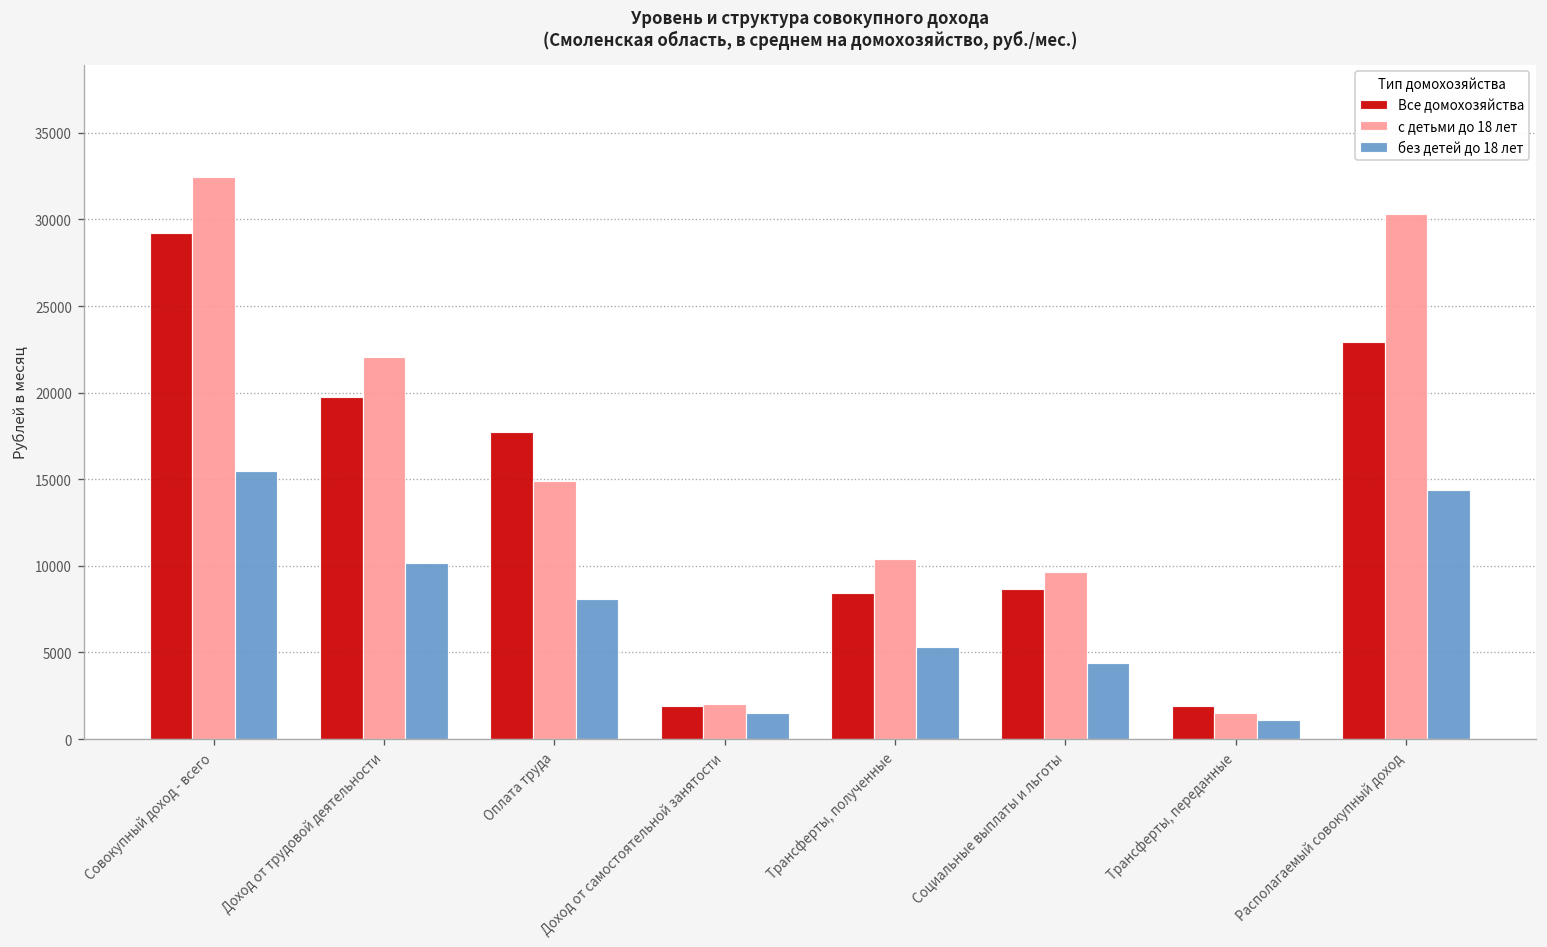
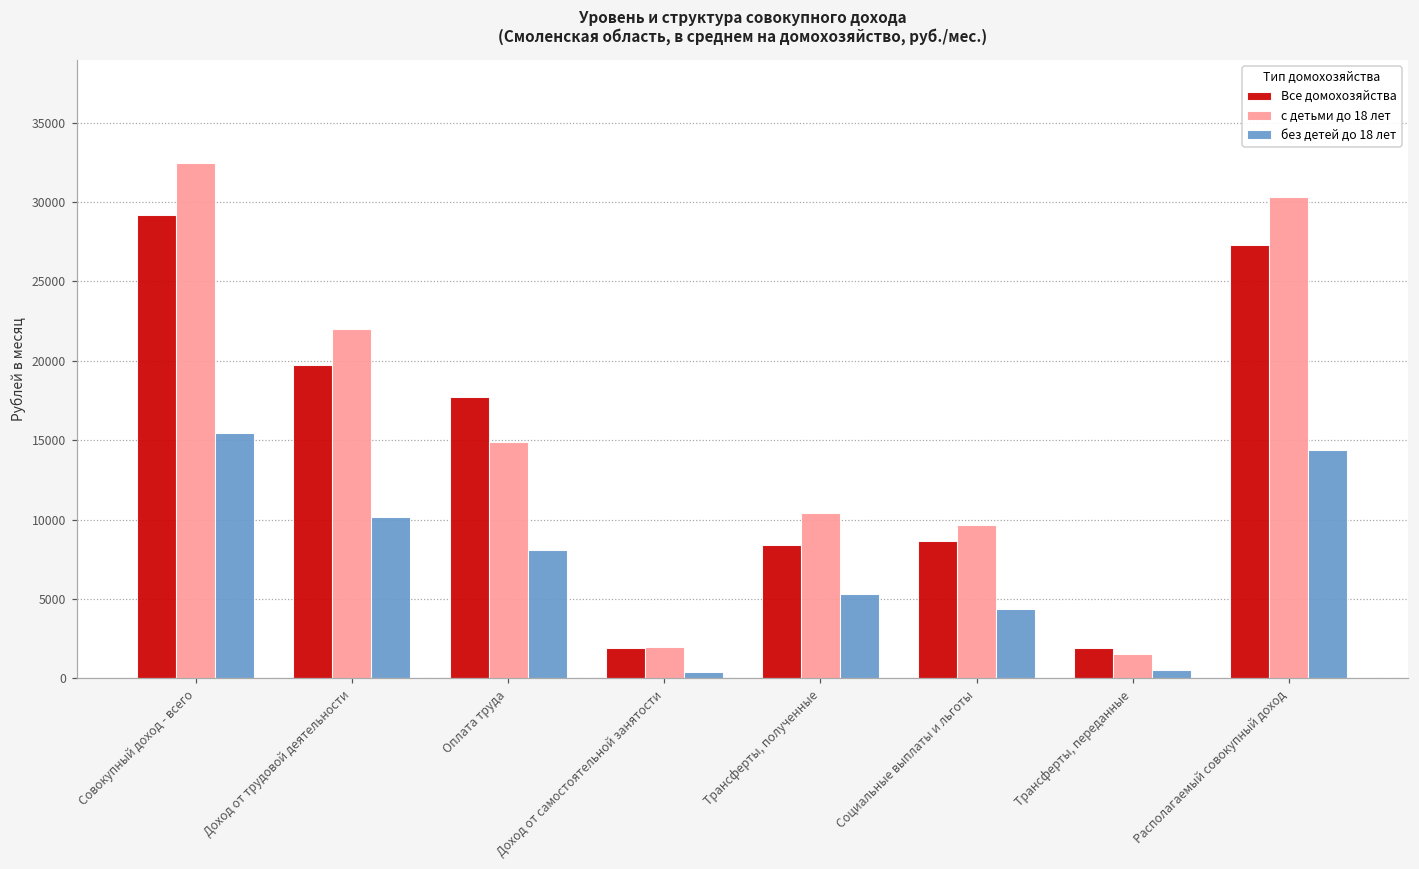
без детей до 18 лет, Доход от самостоятельной занятости: 1500 -> 400
без детей до 18 лет, Трансферты, переданные: 1100 -> 500
Все домохозяйства, Располагаемый совокупный доход: 22900 -> 27300
